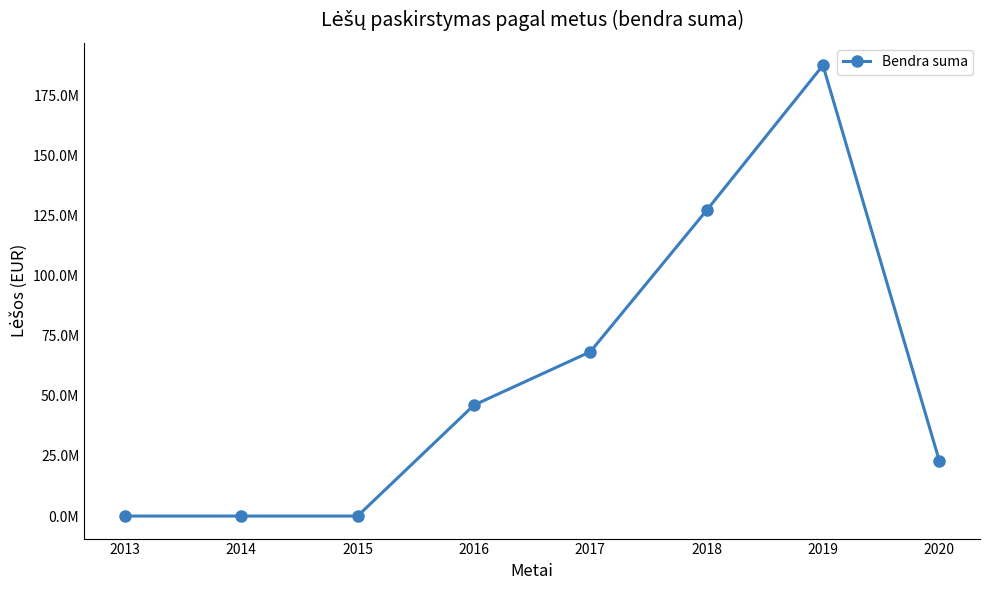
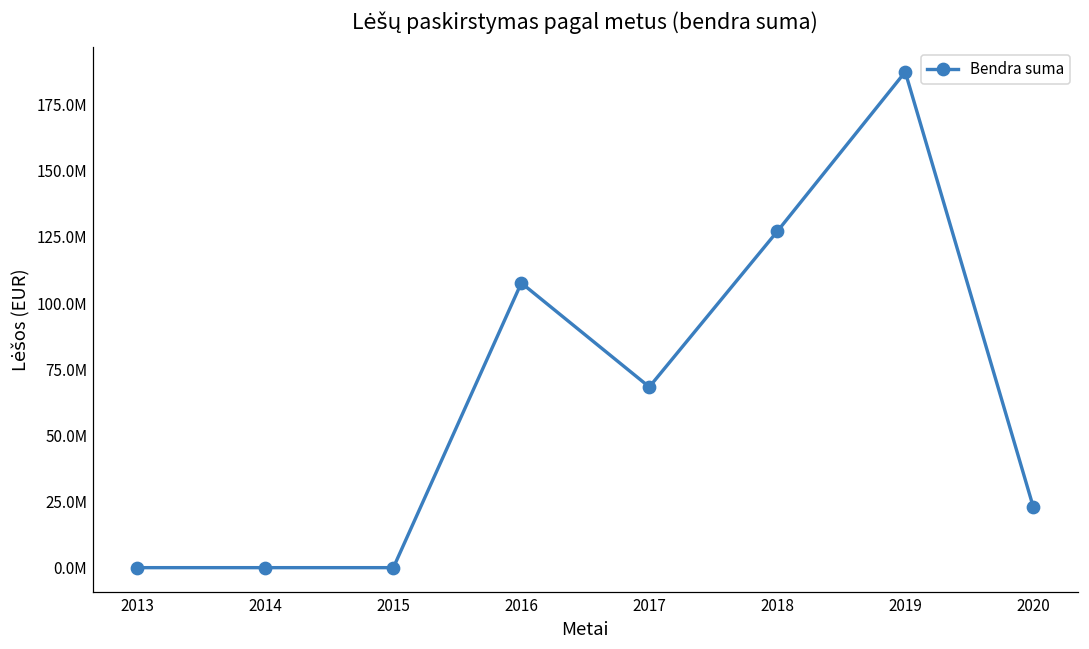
2016: 46000000 -> 108000000
